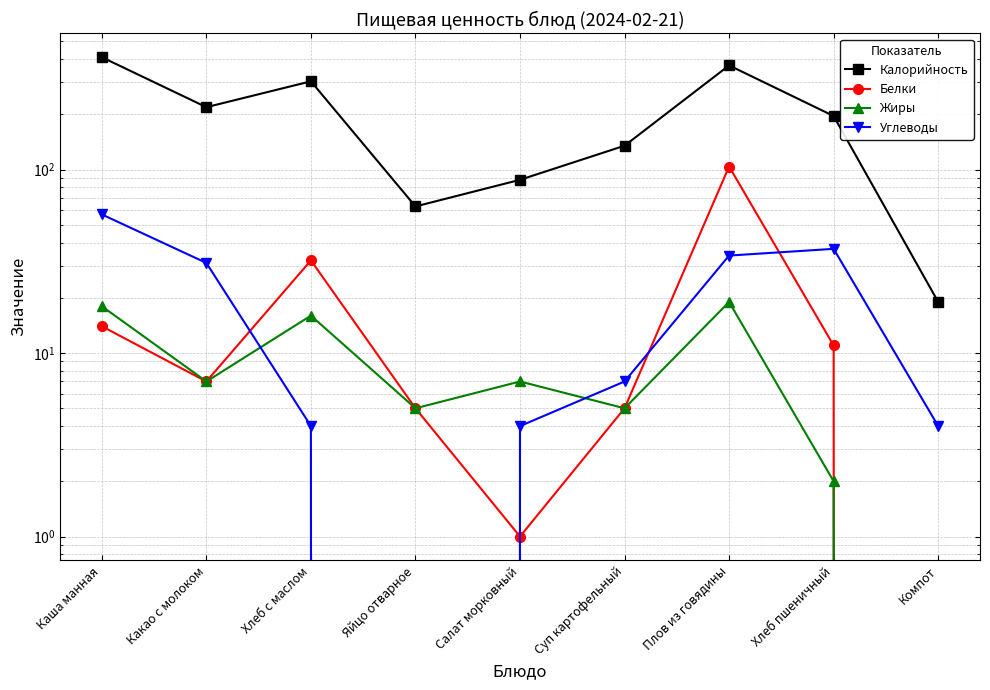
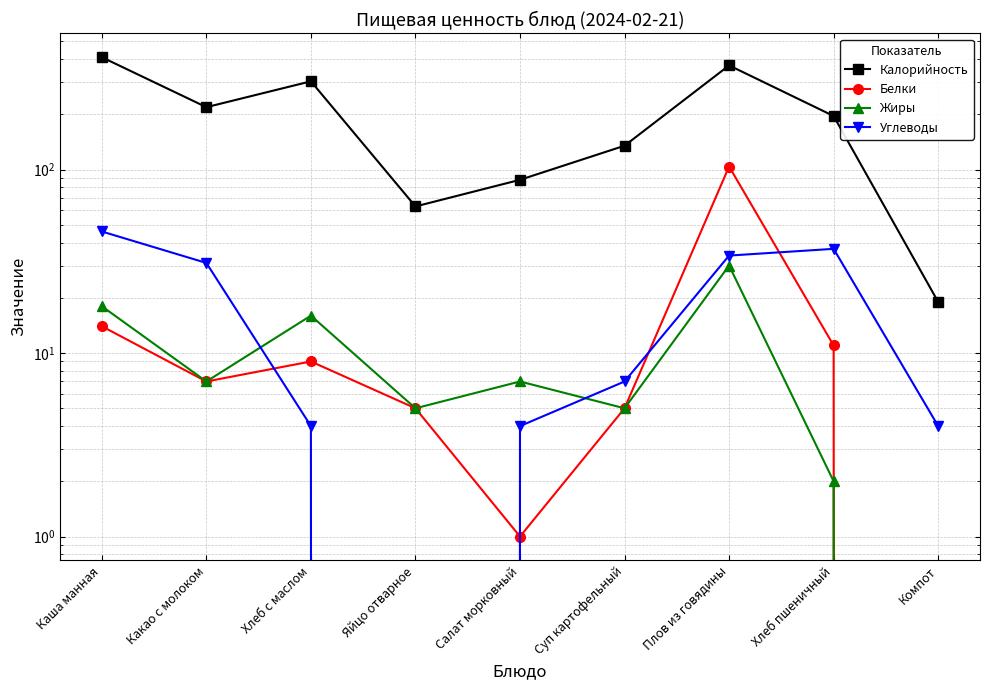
Углеводы, Каша манная: 57 -> 46
Белки, Хлеб с маслом: 32 -> 9
Жиры, Плов из говядины: 19 -> 30
